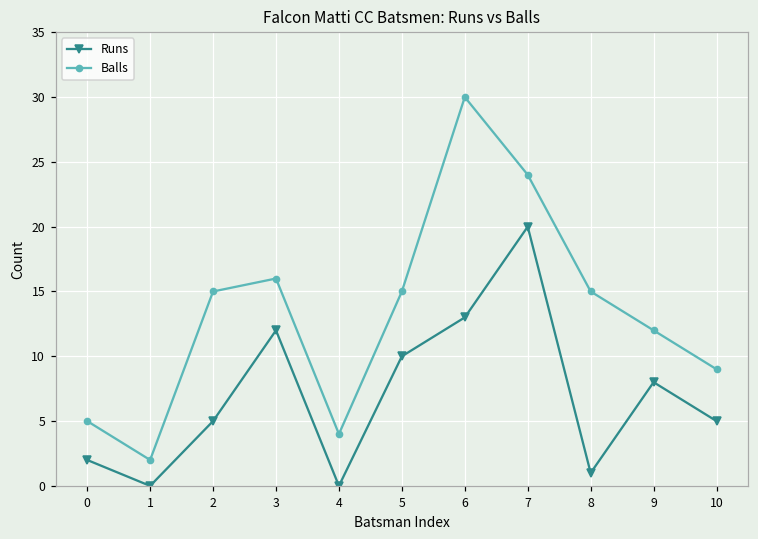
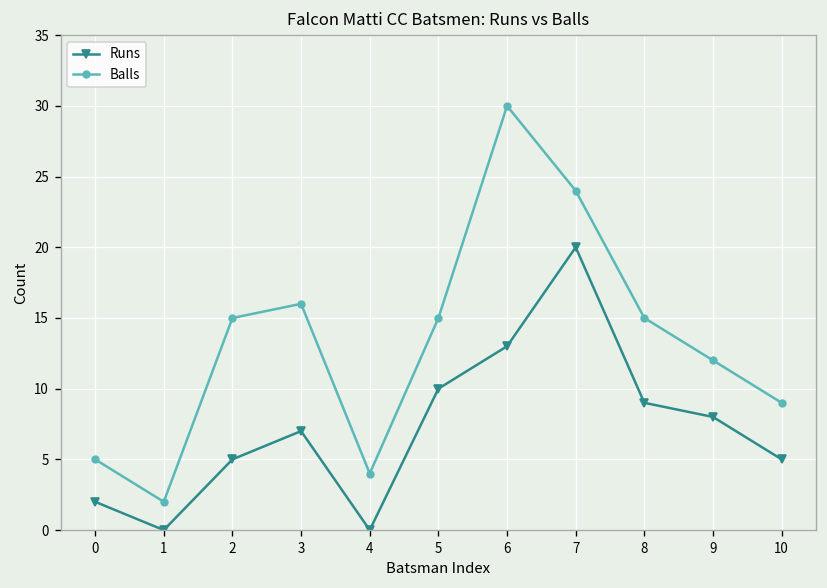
Runs, 3: 12 -> 7
Runs, 8: 1 -> 9
